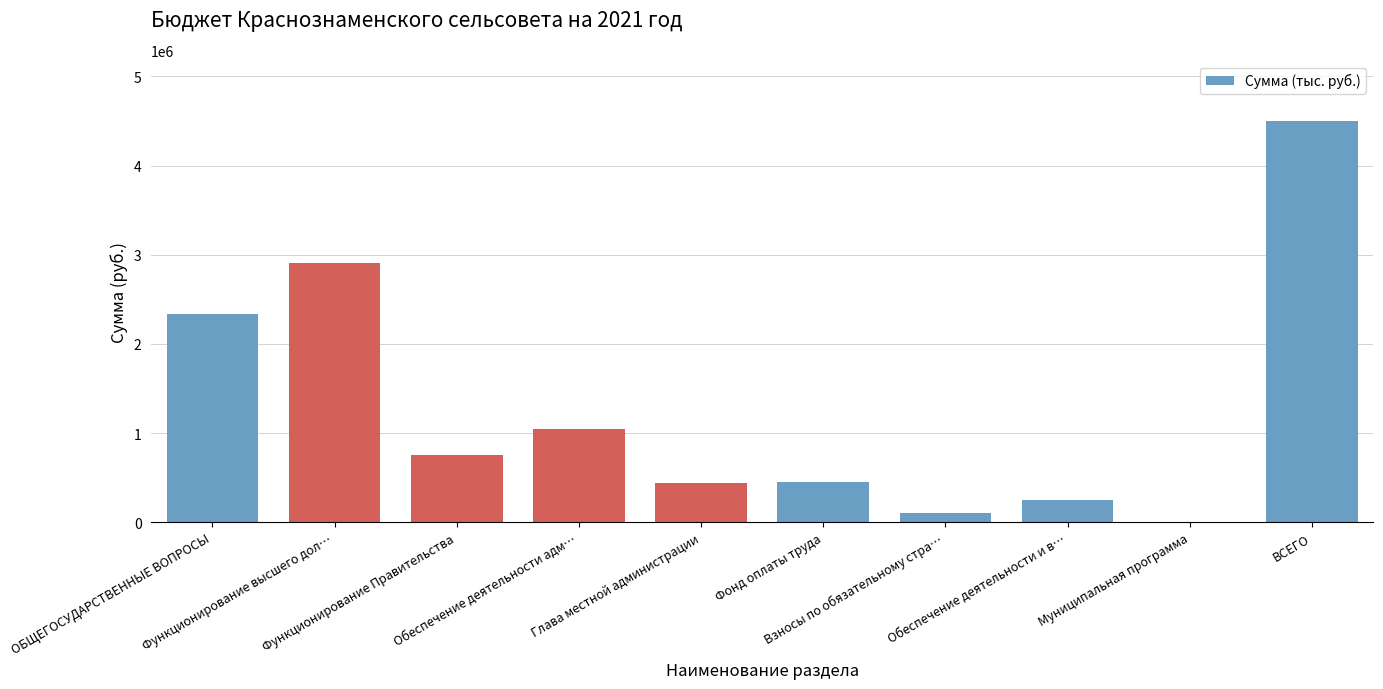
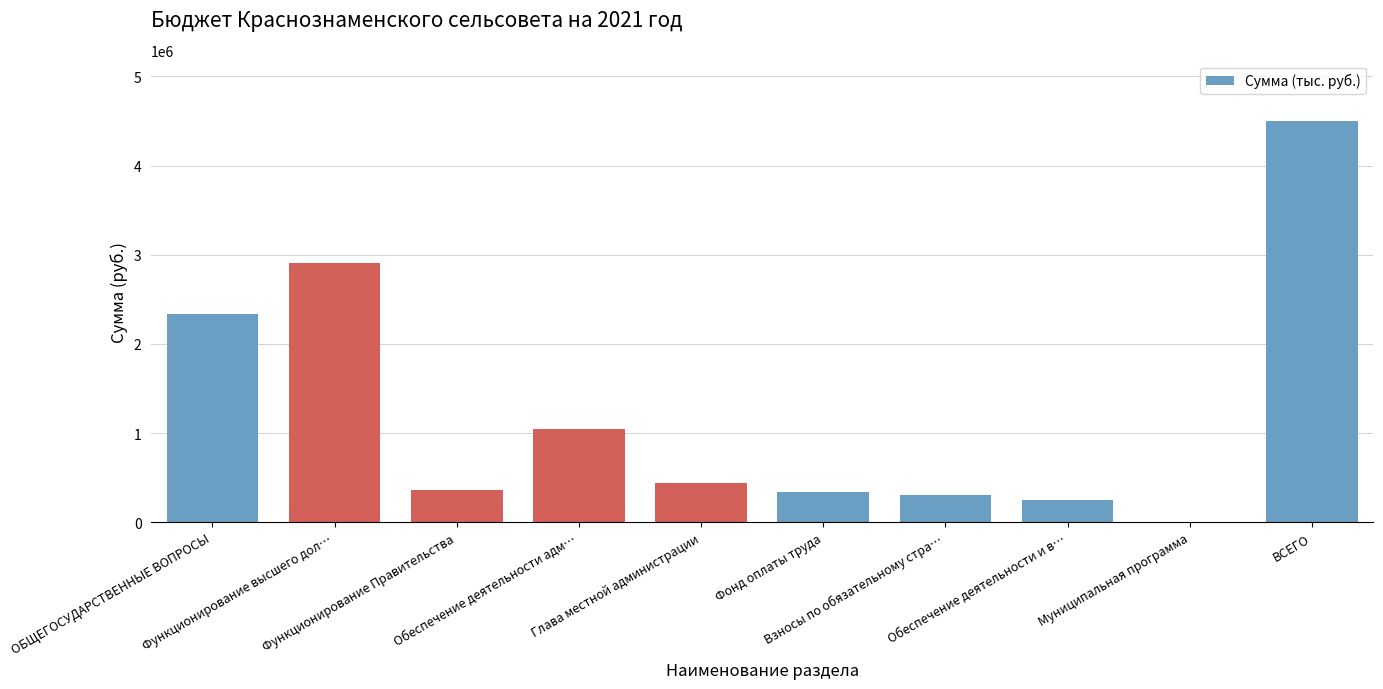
Функционирование Правительства: 800000 -> 400000
Фонд оплаты труда: 500000 -> 300000
Взносы по обязательному стра…: 100000 -> 300000
